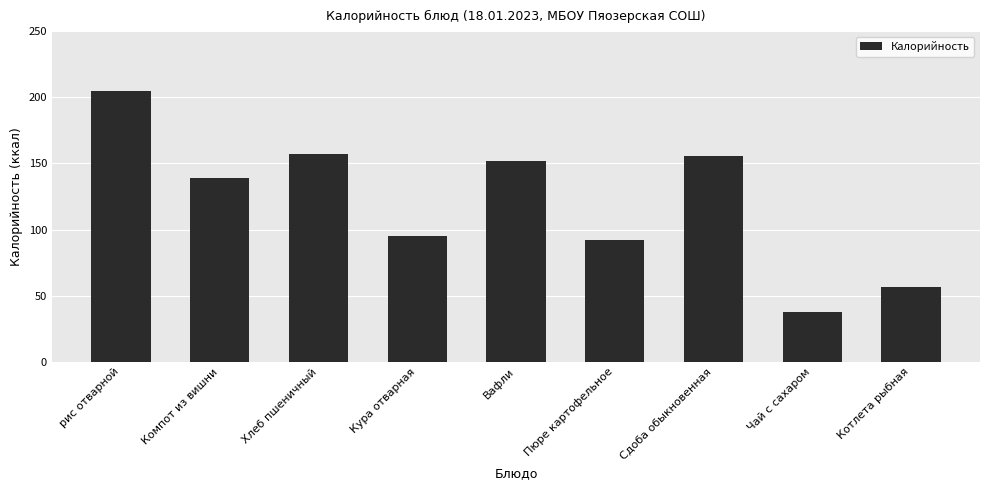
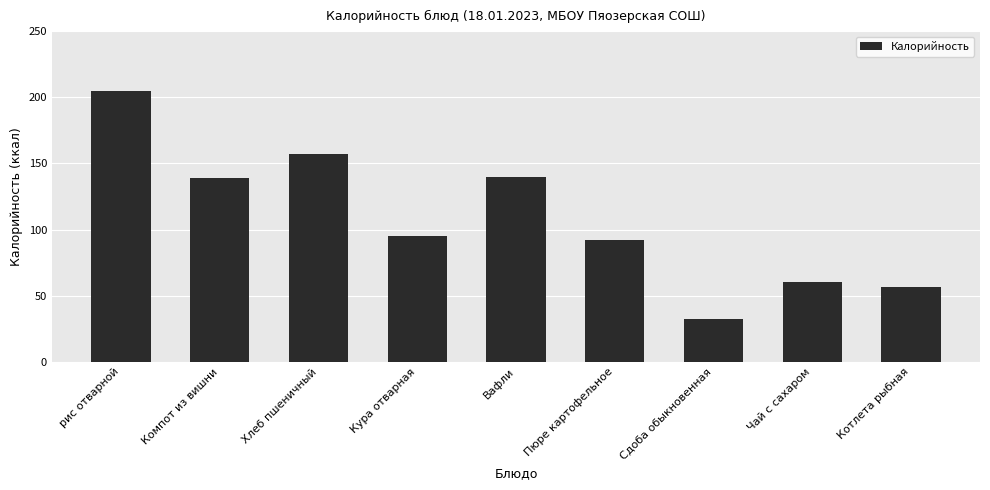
Вафли: 152 -> 140
Сдоба обыкновенная: 156 -> 32
Чай с сахаром: 38 -> 60
